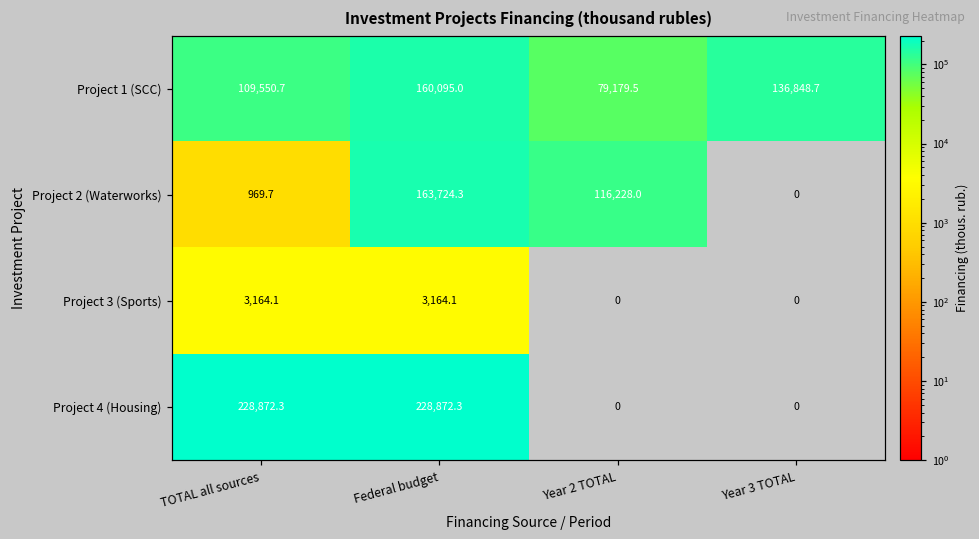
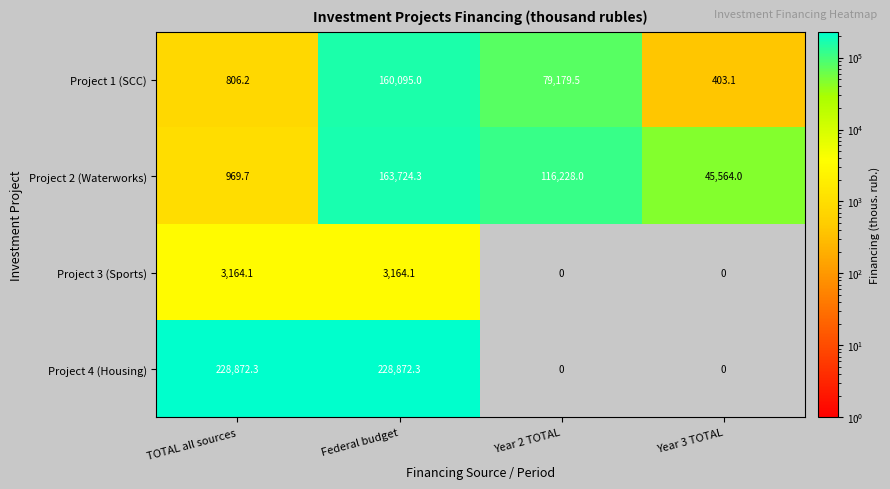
Project 1 (SCC), TOTAL all sources: 109,550.7 -> 806.2
Project 1 (SCC), Year 3 TOTAL: 136,848.7 -> 403.1
Project 2 (Waterworks), Year 3 TOTAL: 0 -> 45,564.0
